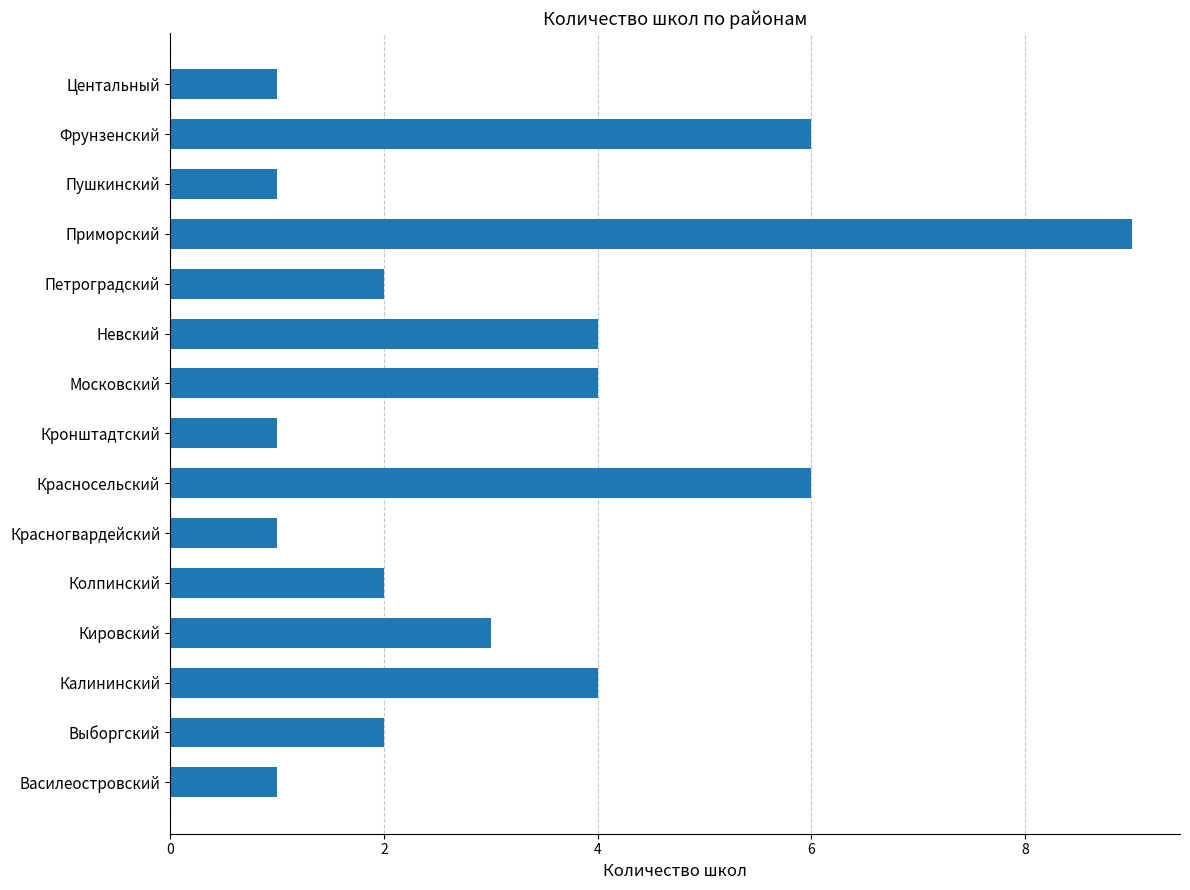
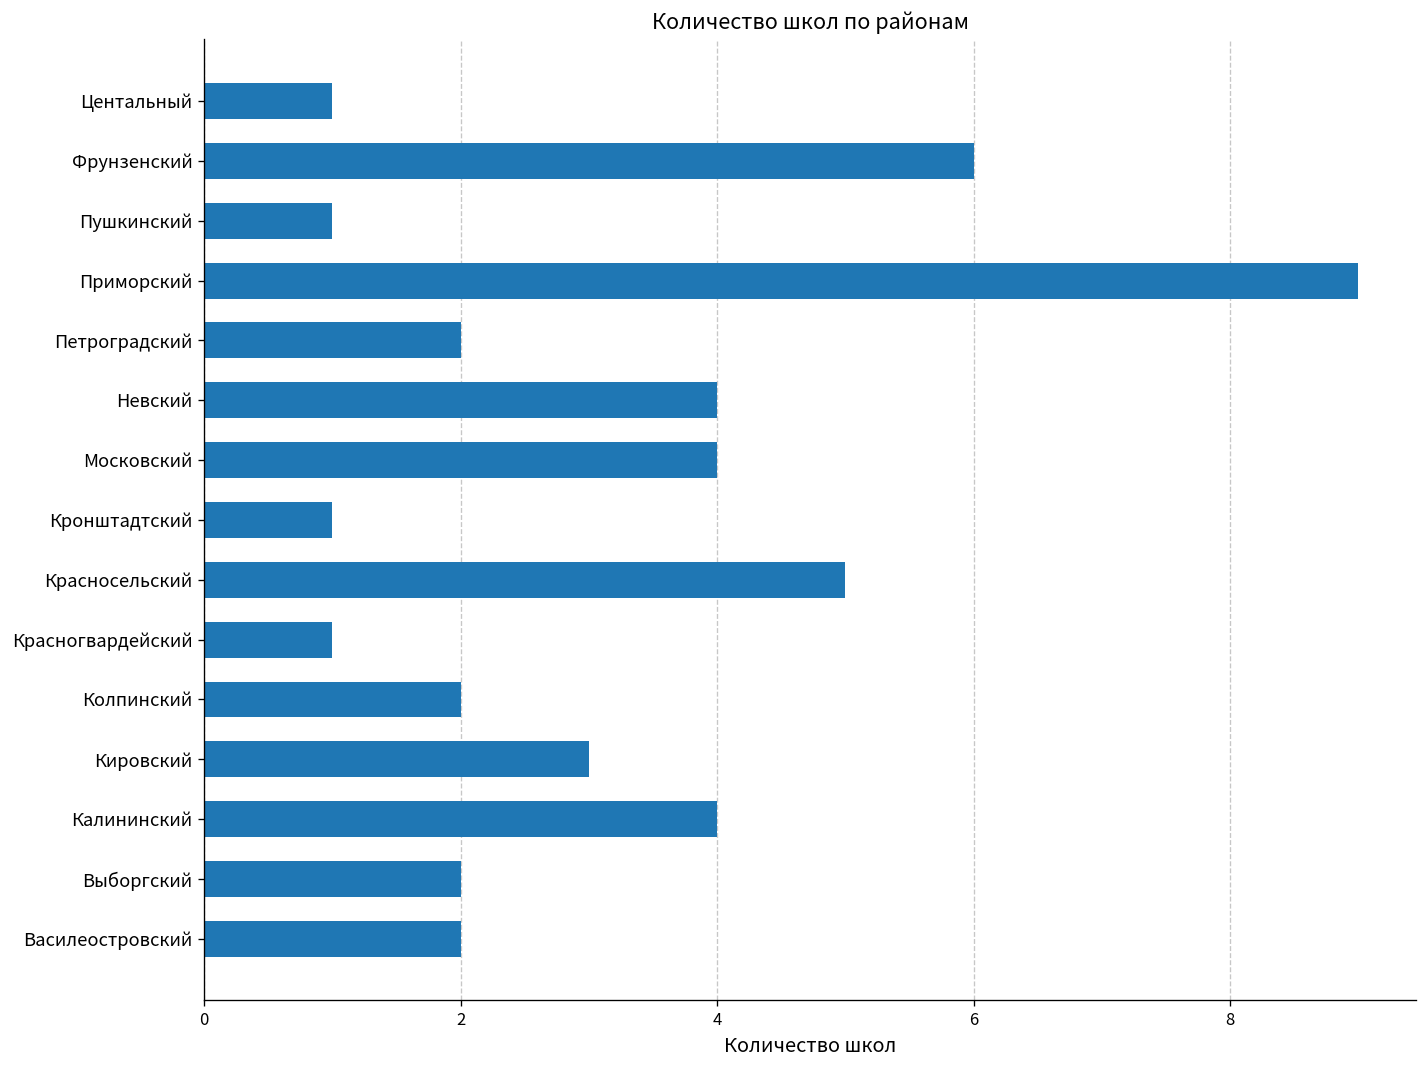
Красносельский: 6 -> 5
Василеостровский: 1 -> 2
